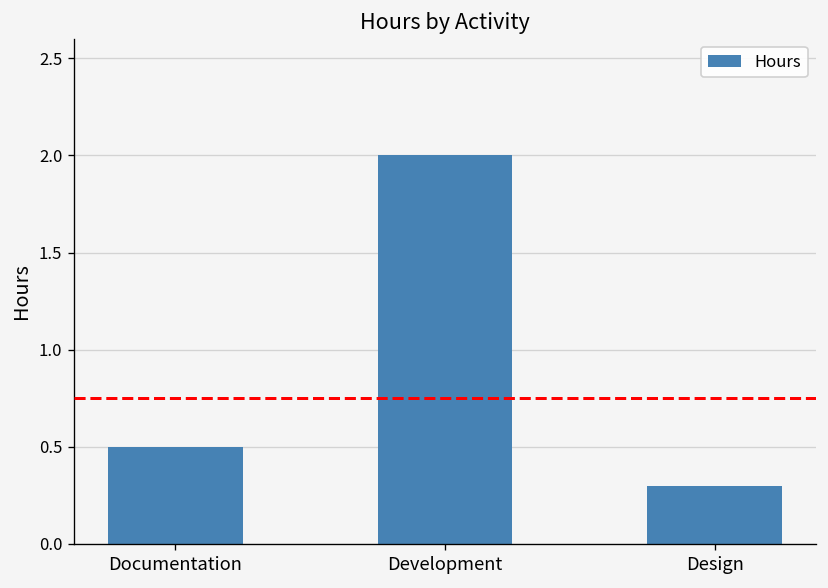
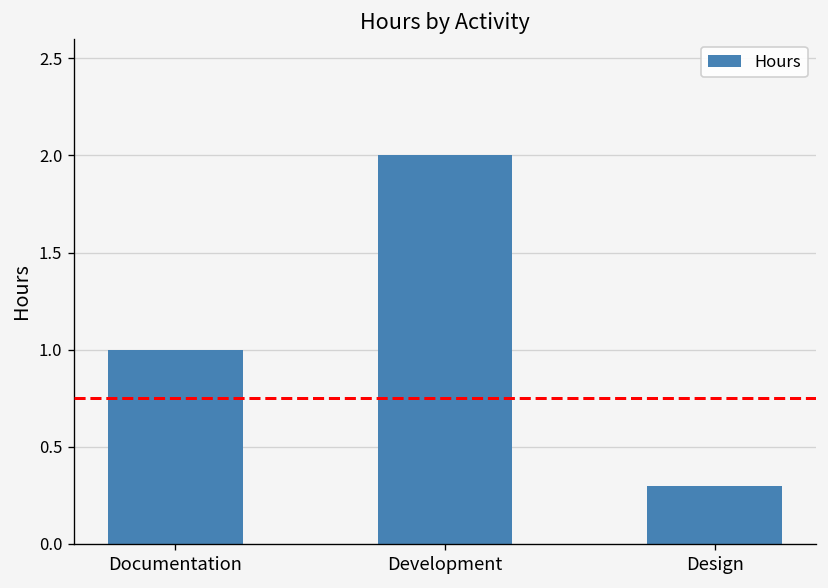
Documentation: 0.5 -> 1.0
